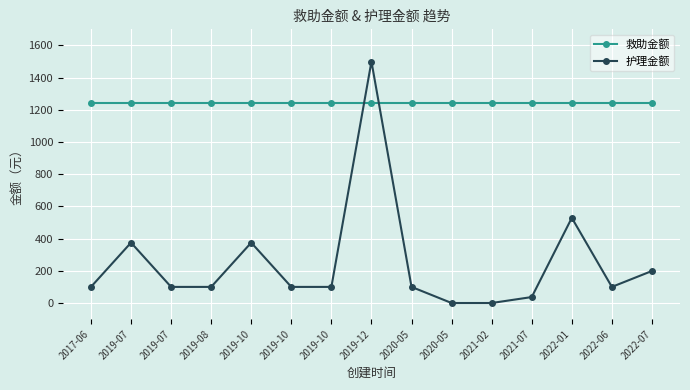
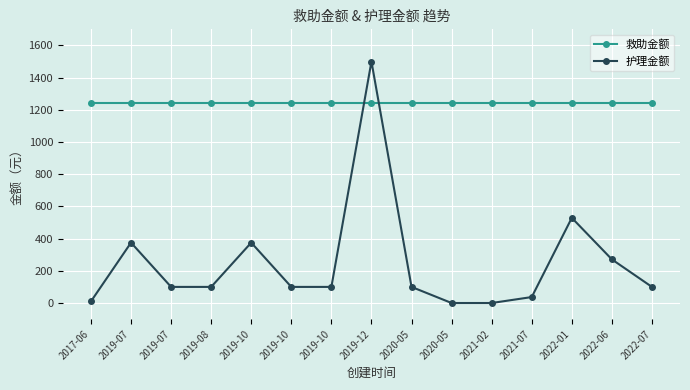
护理金额, 2017-06: 100 -> 10
护理金额, 2022-06: 100 -> 270
护理金额, 2022-07: 200 -> 100
